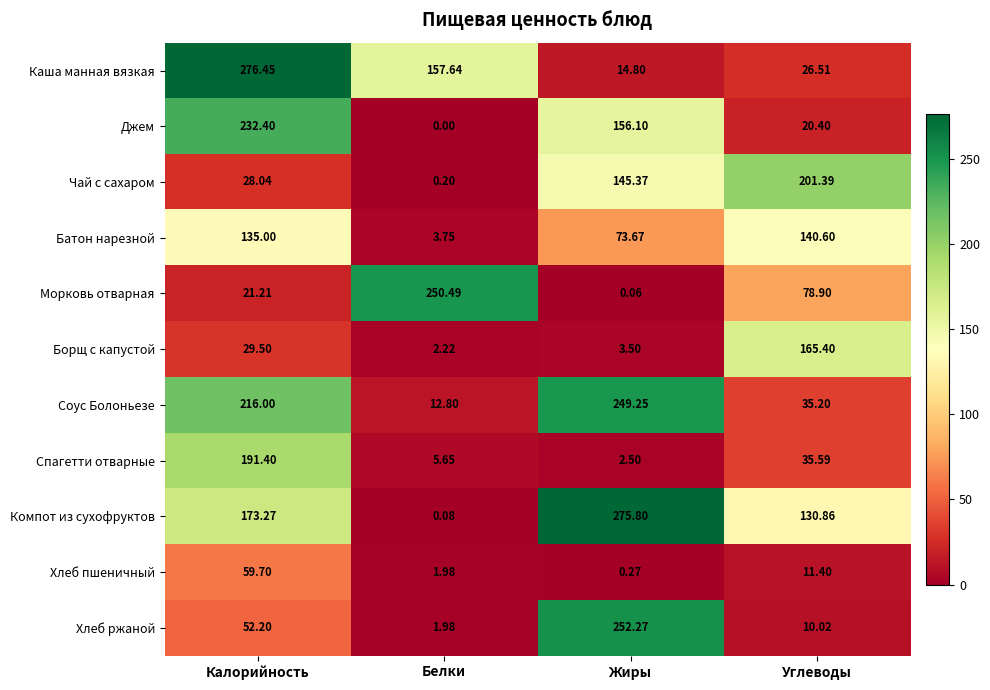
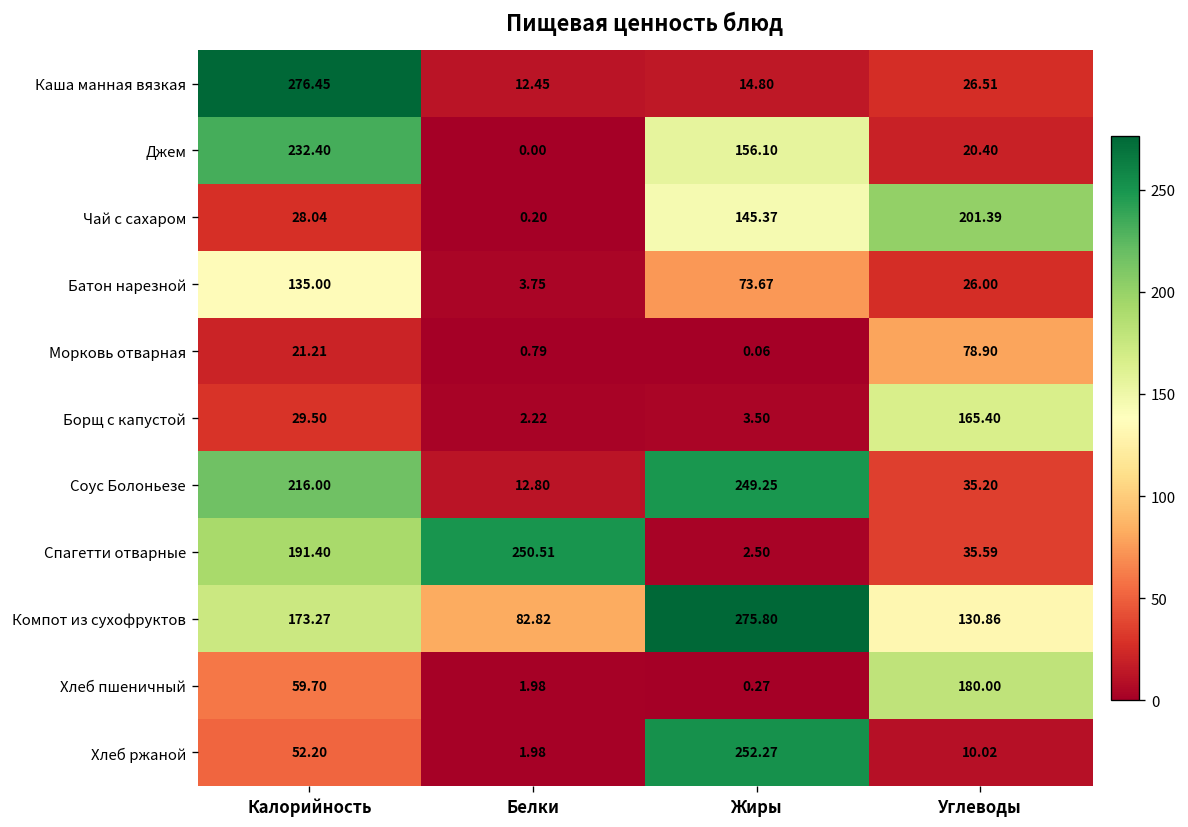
Каша манная вязкая, Белки: 157.64 -> 12.45
Батон нарезной, Углеводы: 140.60 -> 26.00
Морковь отварная, Белки: 250.49 -> 0.79
Спагетти отварные, Белки: 5.65 -> 250.51
Компот из сухофруктов, Белки: 0.08 -> 82.82
Хлеб пшеничный, Углеводы: 11.40 -> 180.00
